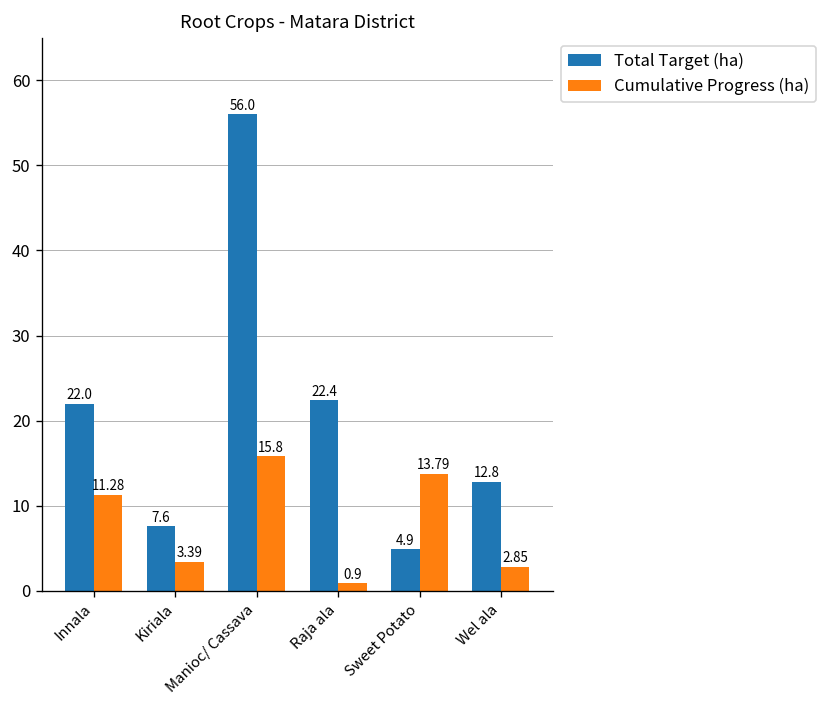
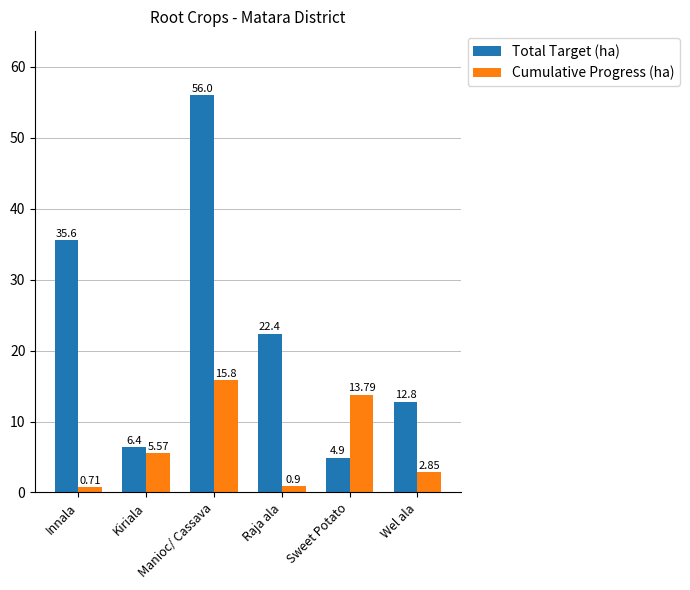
Total Target (ha), Innala: 22.0 -> 35.6
Cumulative Progress (ha), Innala: 11.28 -> 0.71
Total Target (ha), Kiriala: 7.6 -> 6.4
Cumulative Progress (ha), Kiriala: 3.39 -> 5.57
